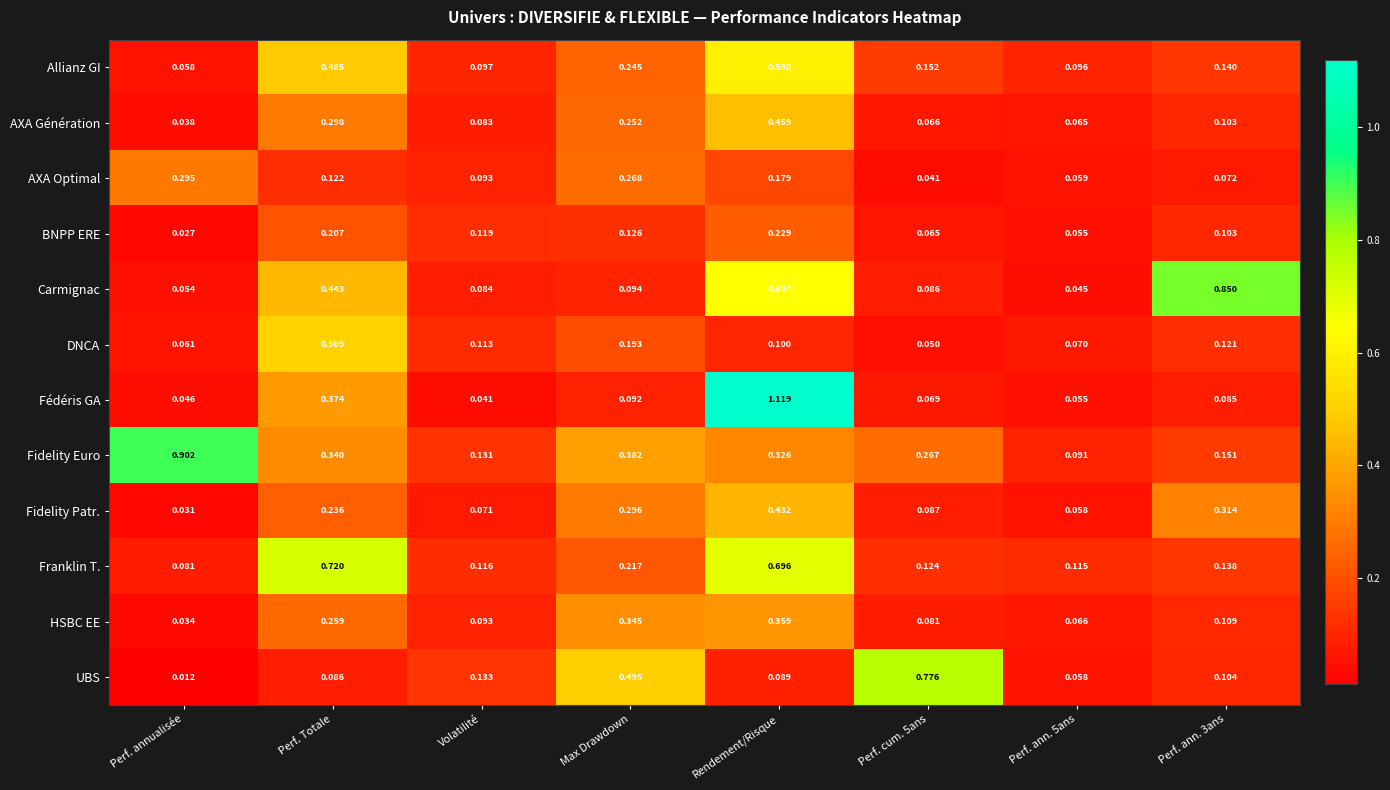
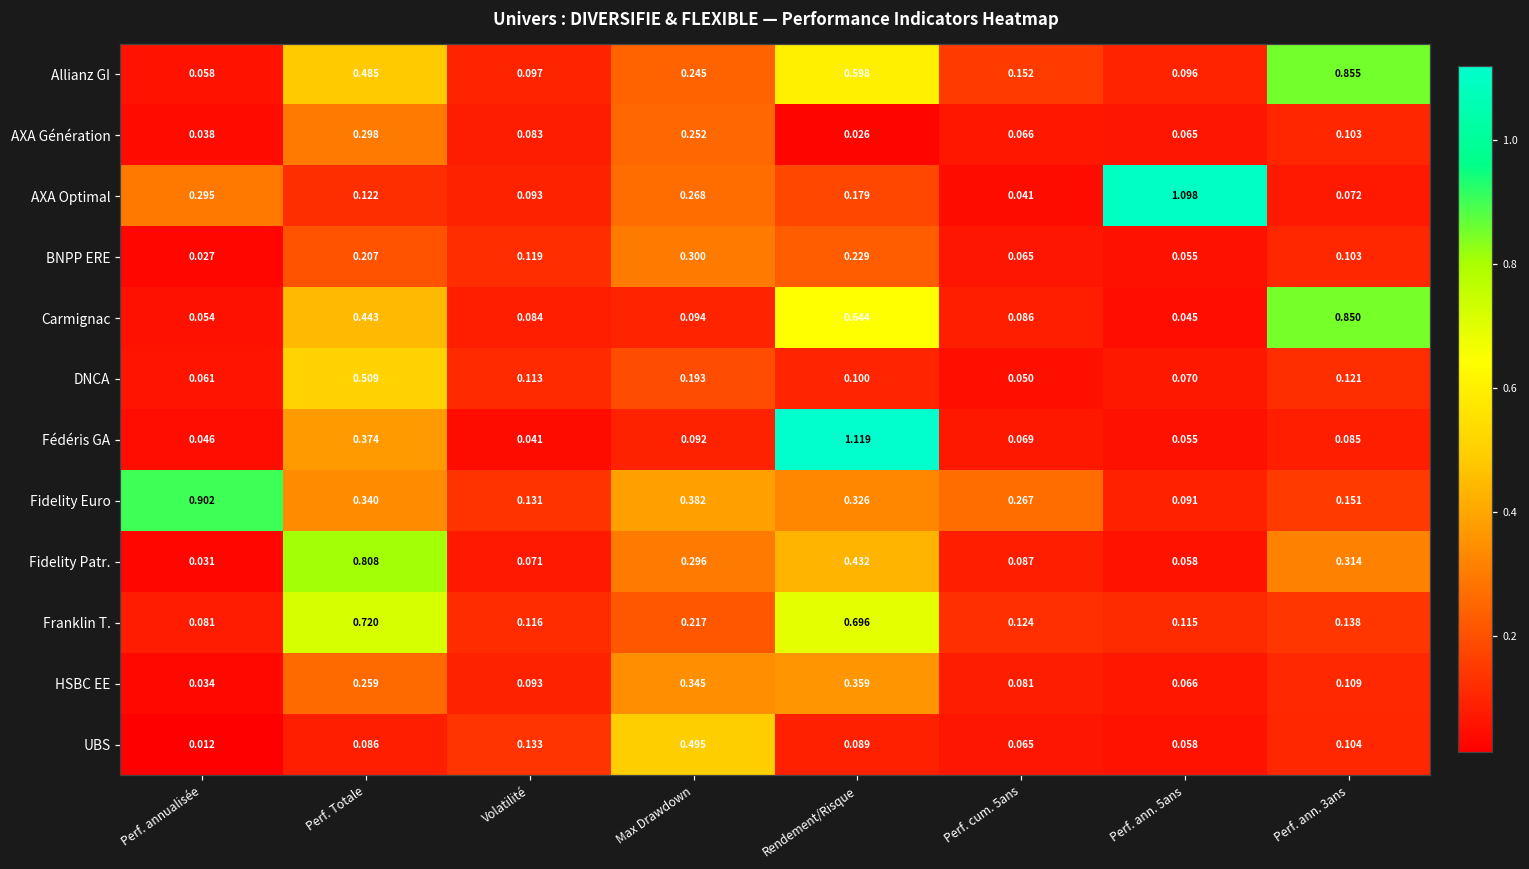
Allianz GI, Perf. ann. 3ans: 0.140 -> 0.855
AXA Génération, Rendement/Risque: 0.459 -> 0.026
AXA Optimal, Perf. ann. 5ans: 0.059 -> 1.098
BNPP ERE, Max Drawdown: 0.126 -> 0.300
Fidelity Patr., Perf. Totale: 0.236 -> 0.808
UBS, Perf. cum. 5ans: 0.776 -> 0.065
